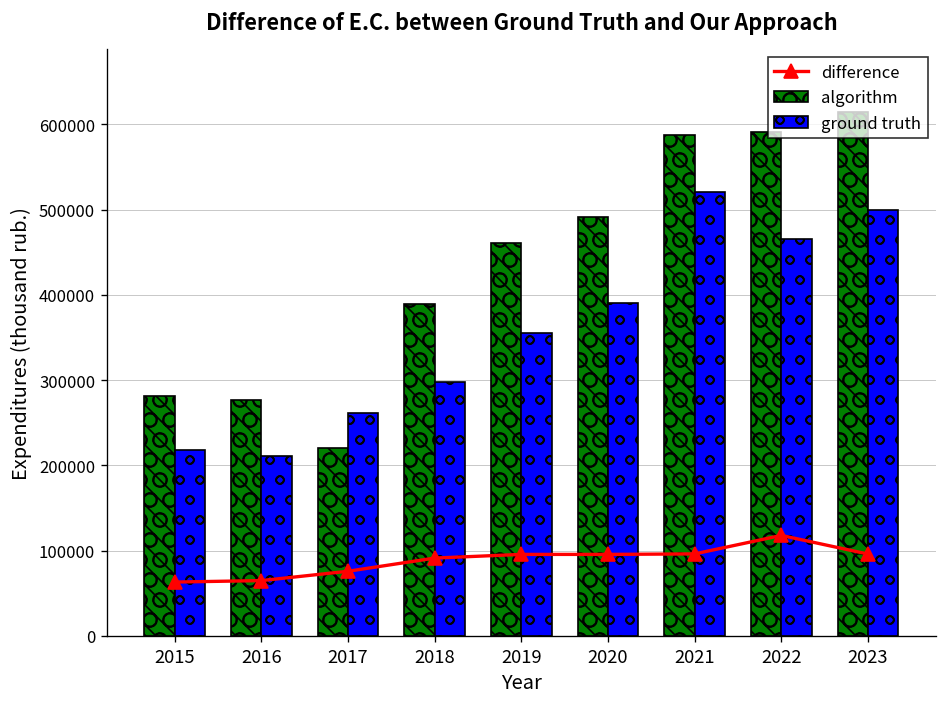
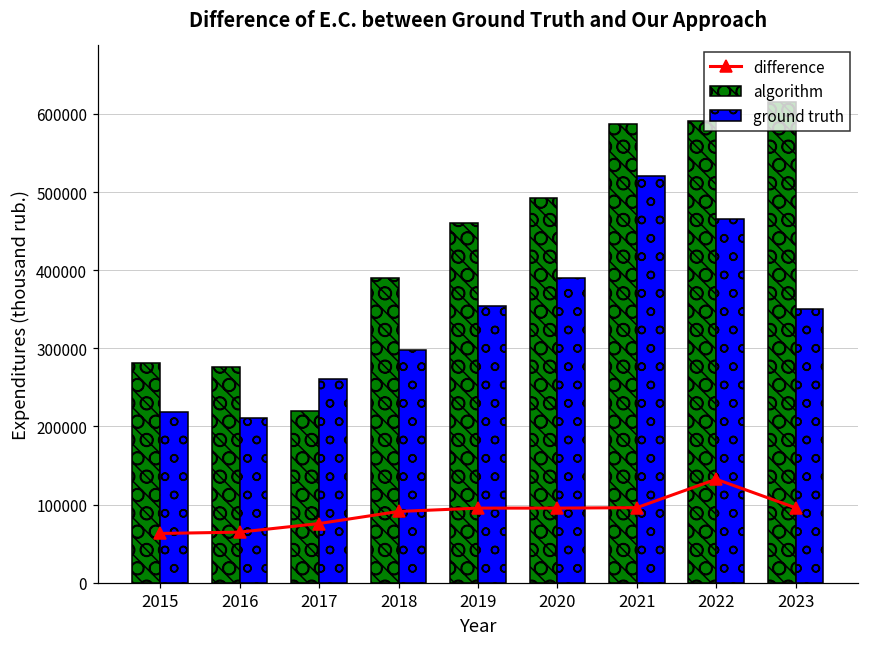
difference, 2022: 120000 -> 130000
ground truth, 2023: 500000 -> 350000
